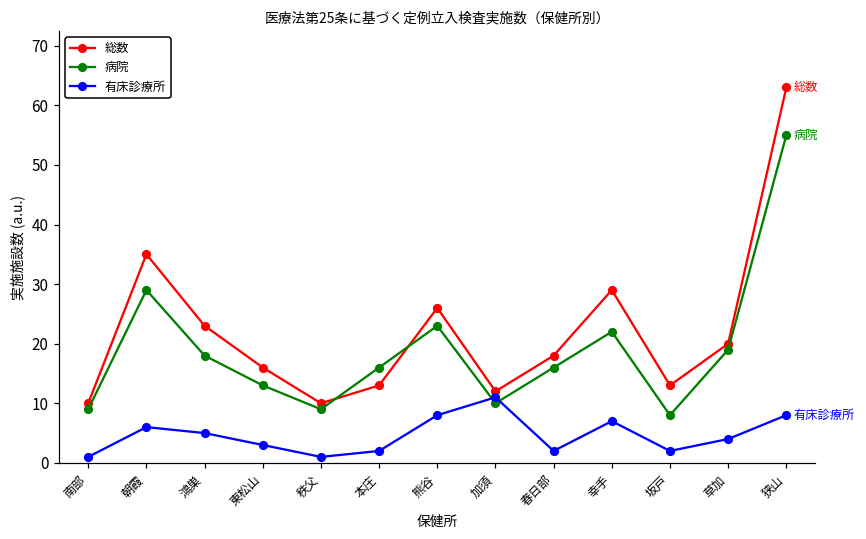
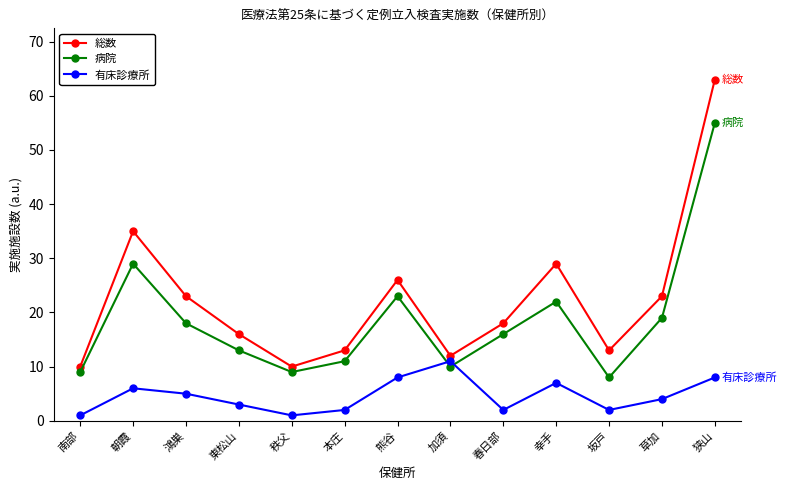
病院, 本庄: 16 -> 11
総数, 草加: 20 -> 23
